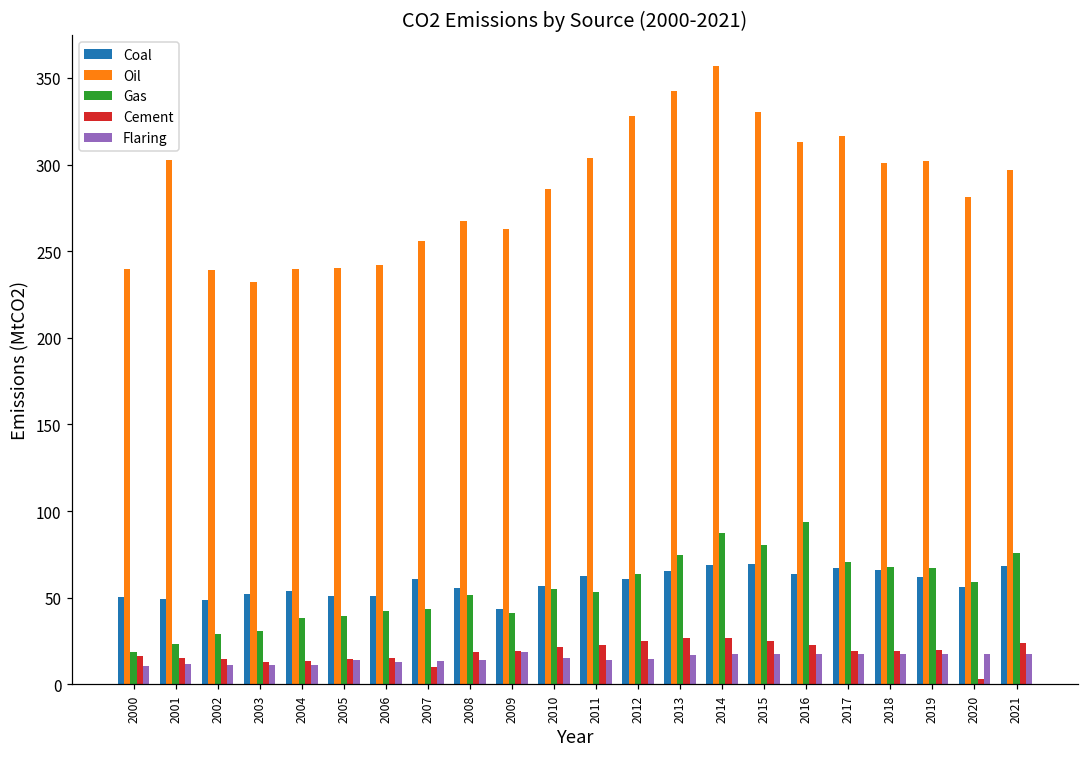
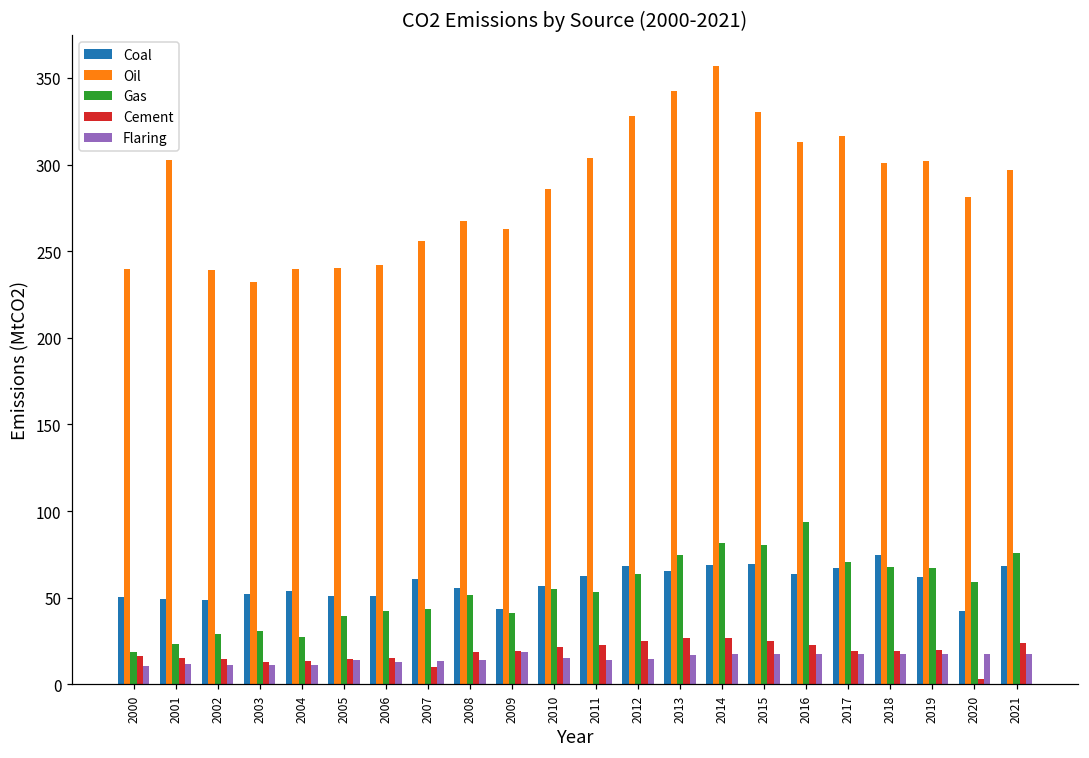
Gas, 2004: 38 -> 27
Coal, 2012: 61 -> 69
Gas, 2014: 87 -> 81
Coal, 2018: 66 -> 74
Coal, 2020: 56 -> 43
